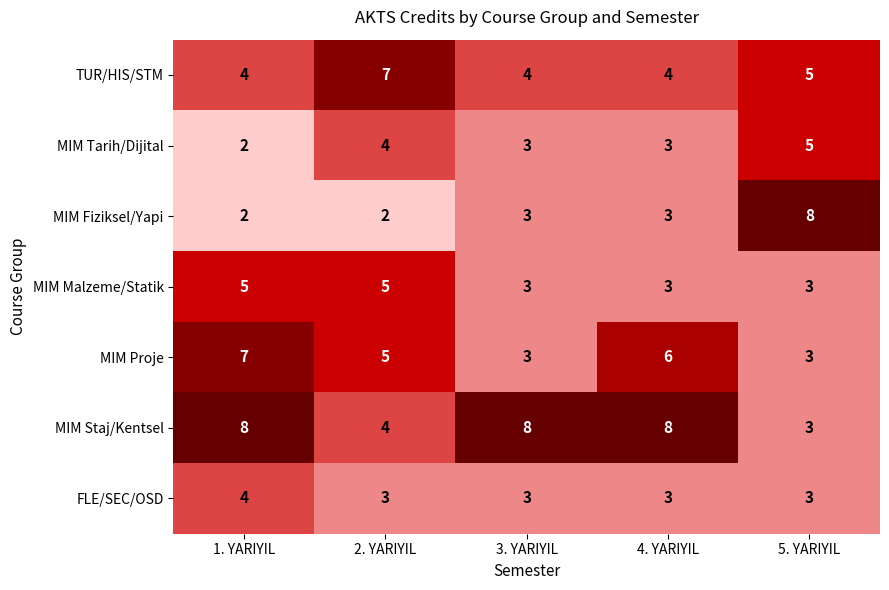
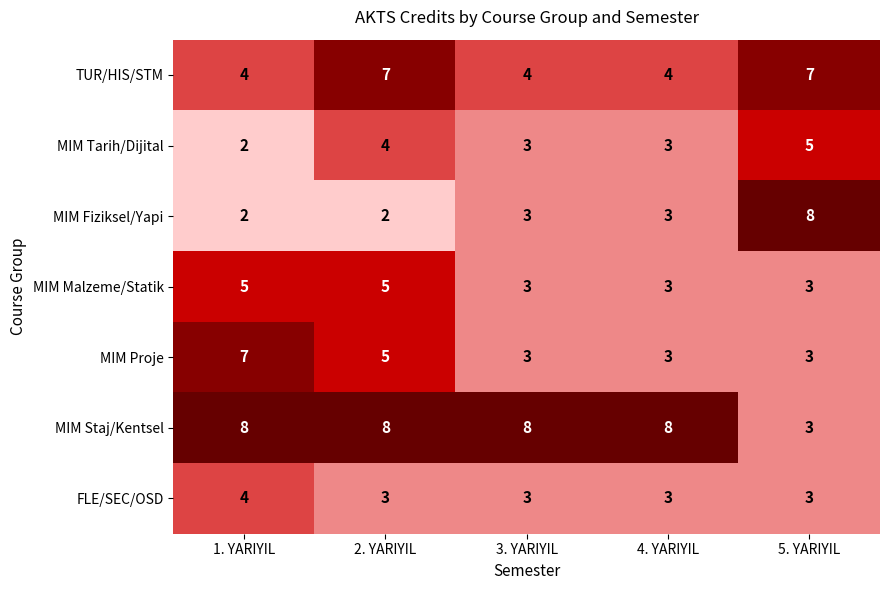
TUR/HIS/STM, 5. YARIYIL: 5 -> 7
MIM Proje, 4. YARIYIL: 6 -> 3
MIM Staj/Kentsel, 2. YARIYIL: 4 -> 8
